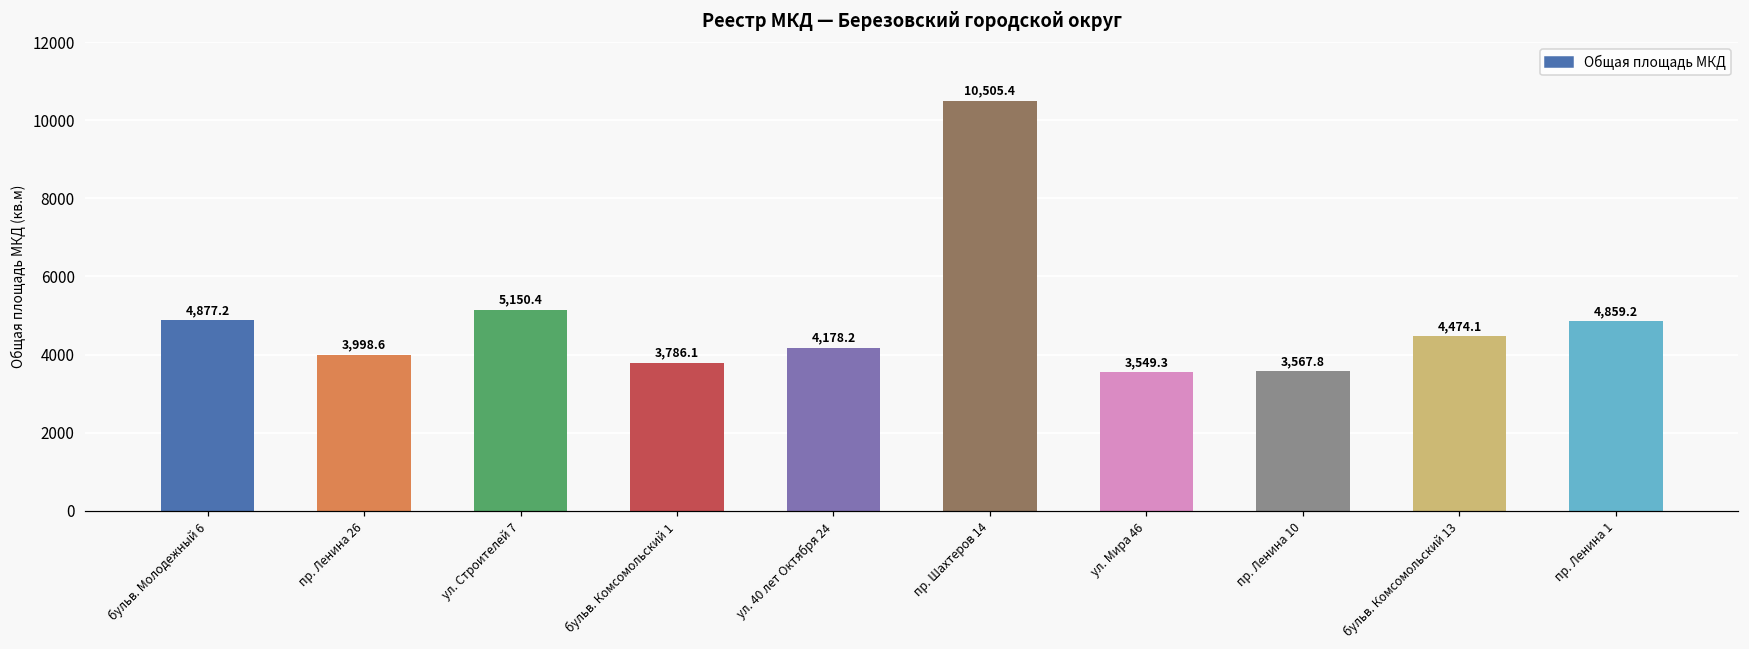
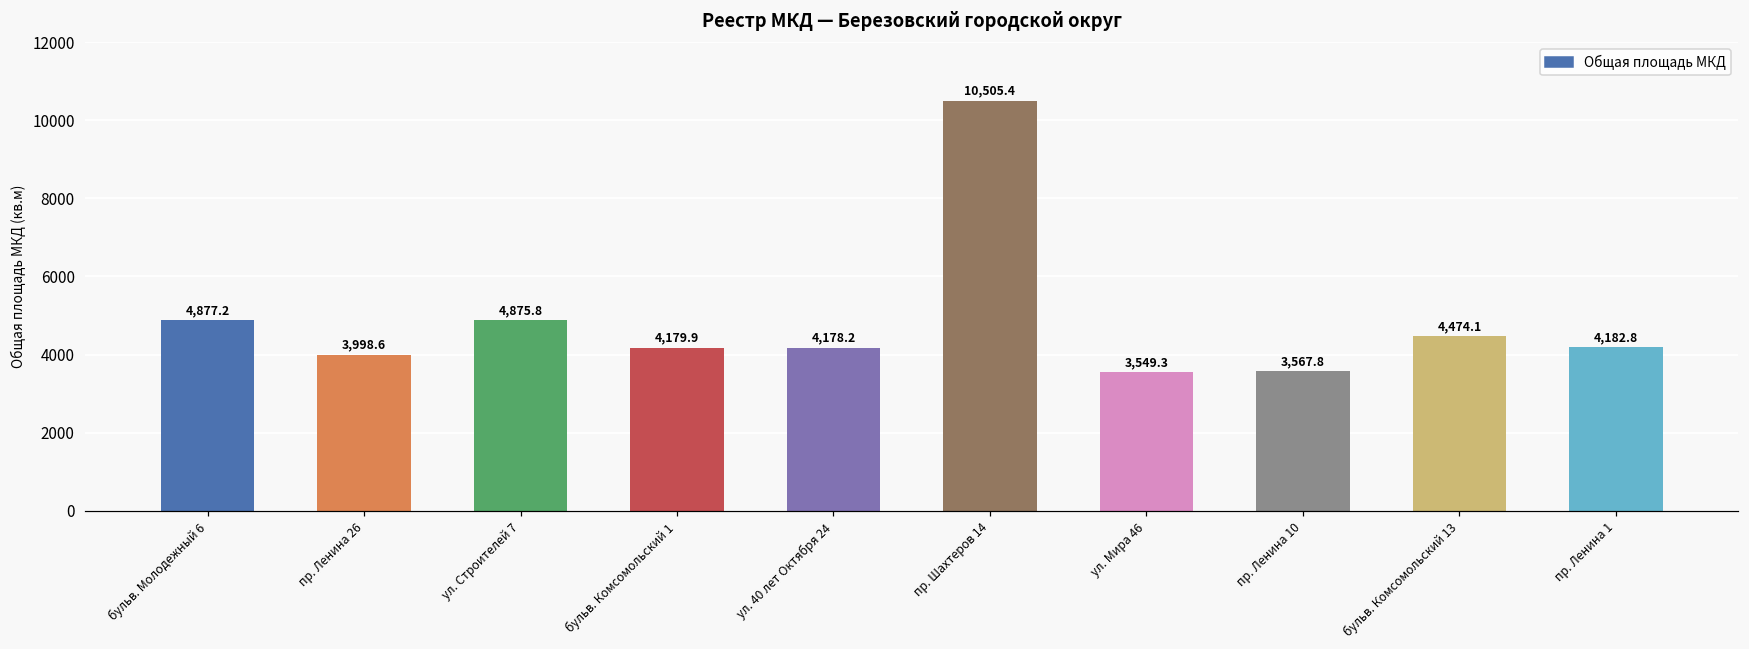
ул. Строителей 7: 5,150.4 -> 4,875.8
бульв. Комсомольский 1: 3,786.1 -> 4,179.9
пр. Ленина 1: 4,859.2 -> 4,182.8
